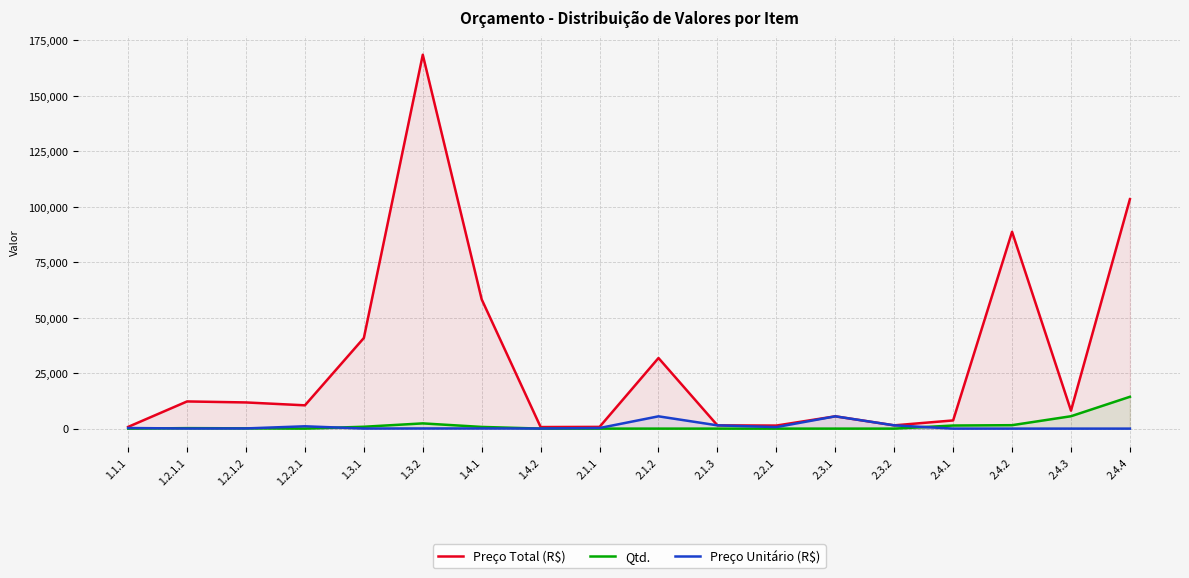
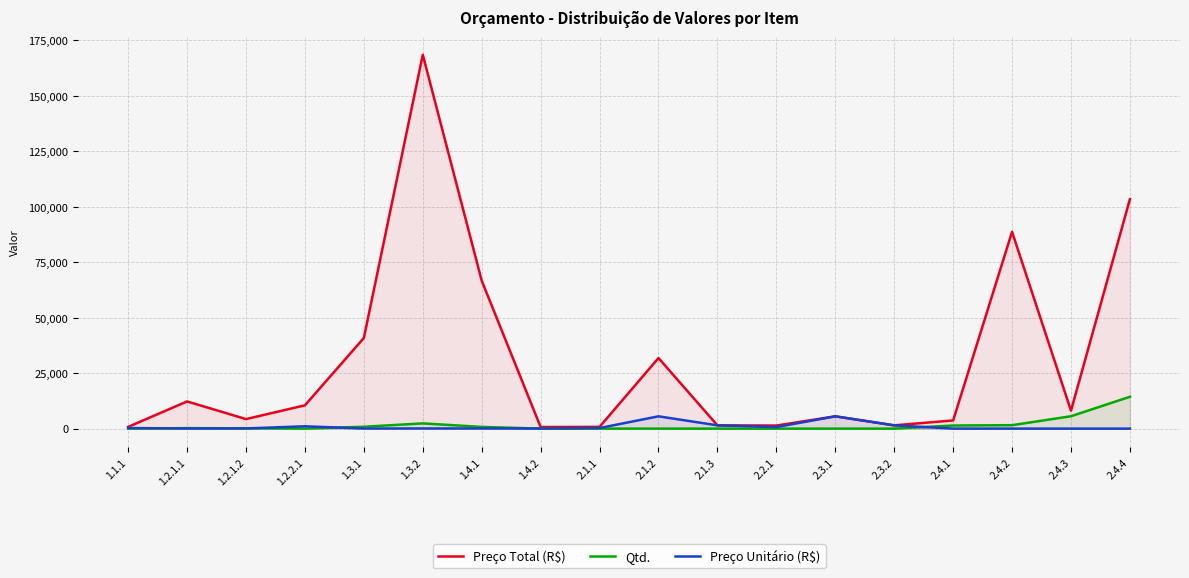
Preço Total (R$), 1.2.1.2: 12,000 -> 4,000
Preço Total (R$), 1.4.1: 58,000 -> 67,000
